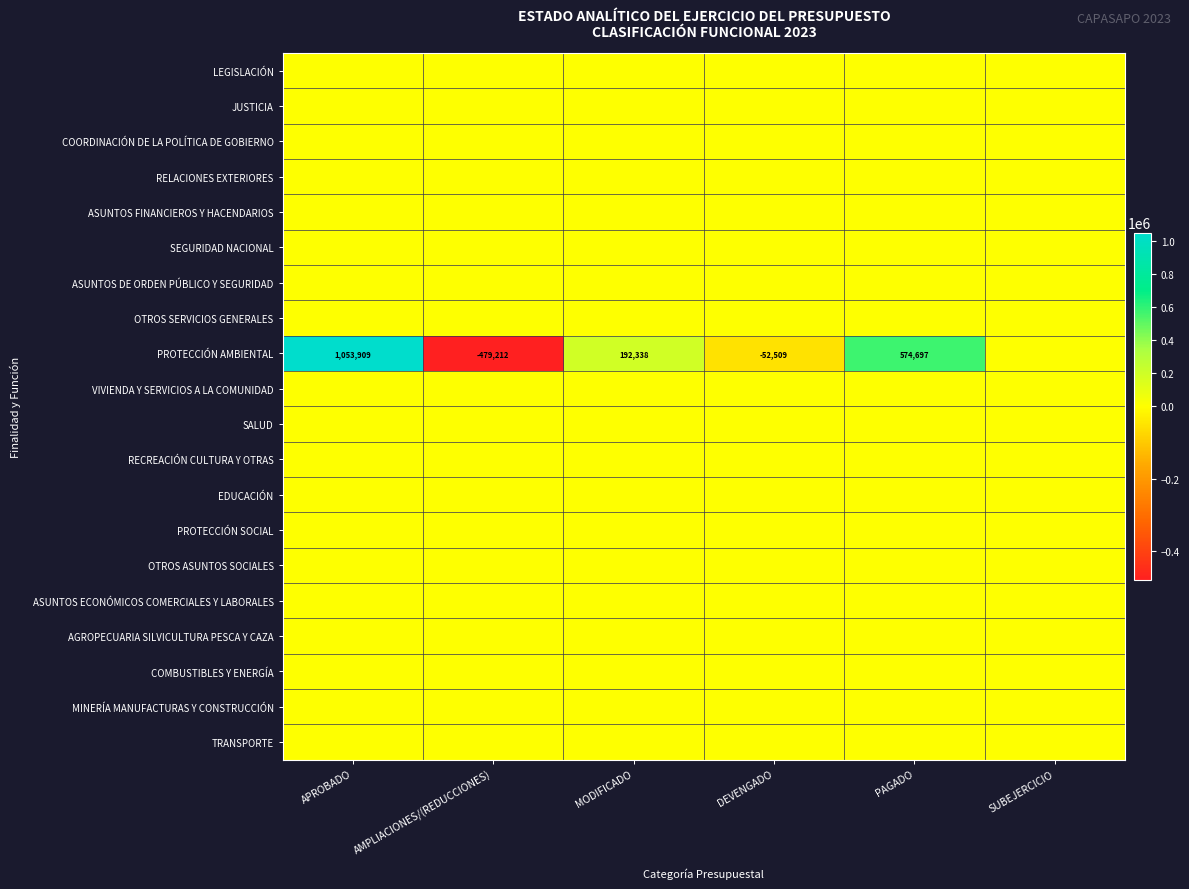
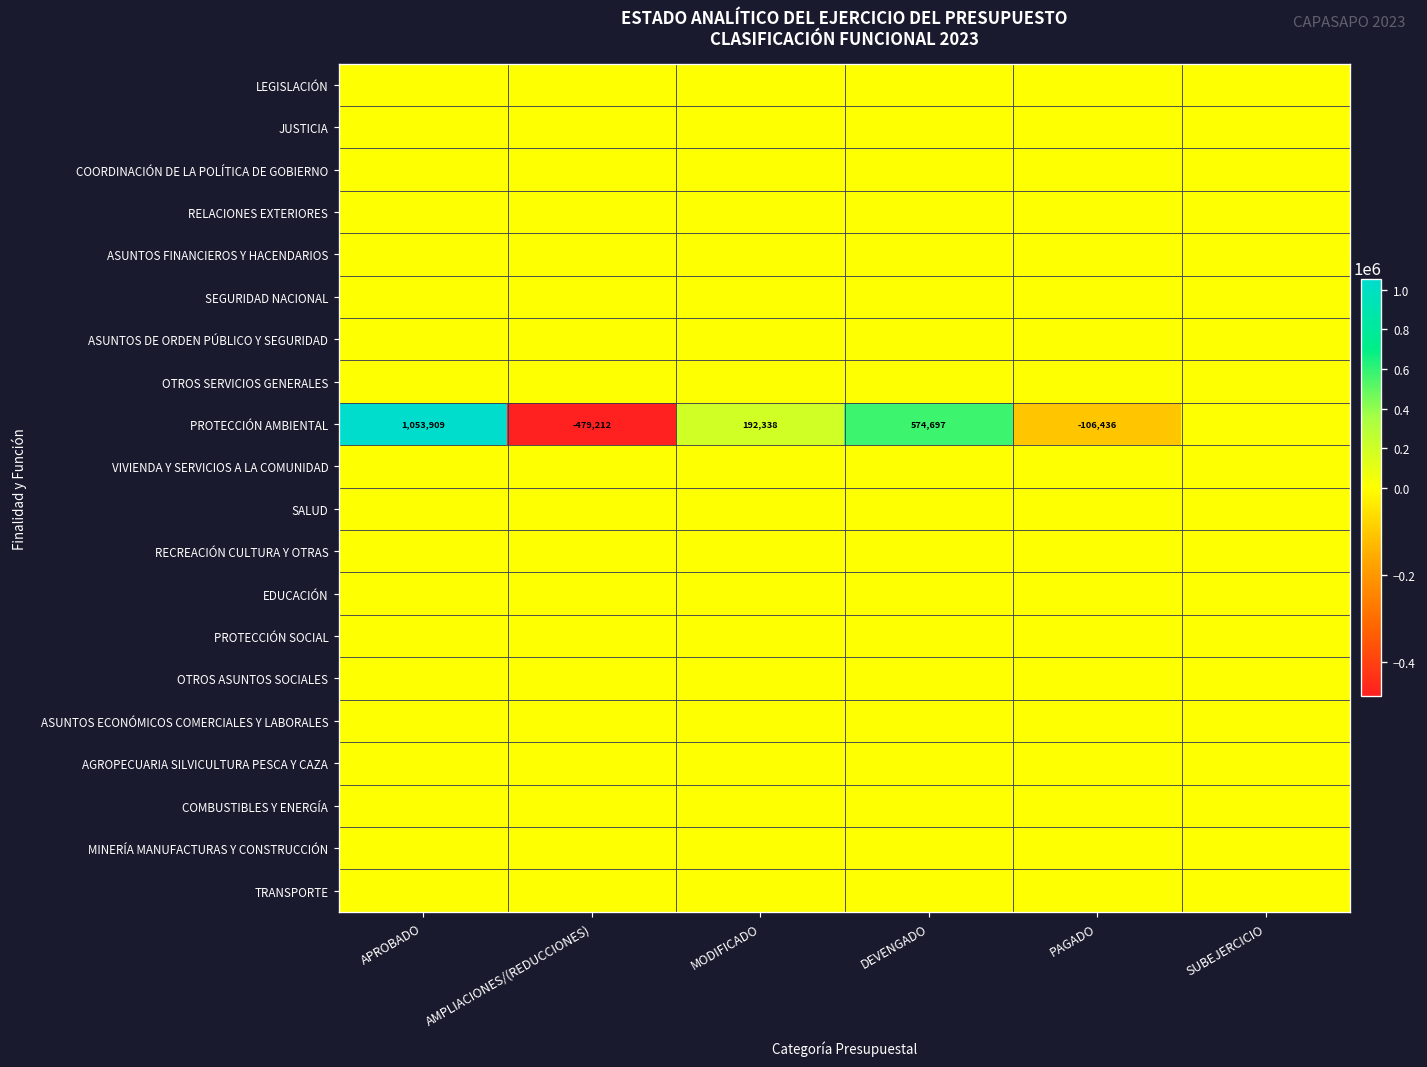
PROTECCIÓN AMBIENTAL, DEVENGADO: -52,509 -> 574,697
PROTECCIÓN AMBIENTAL, PAGADO: 574,697 -> -106,436
